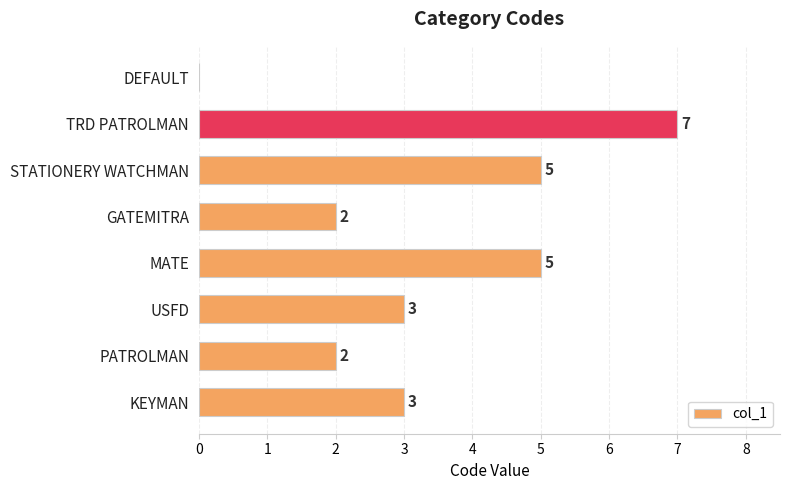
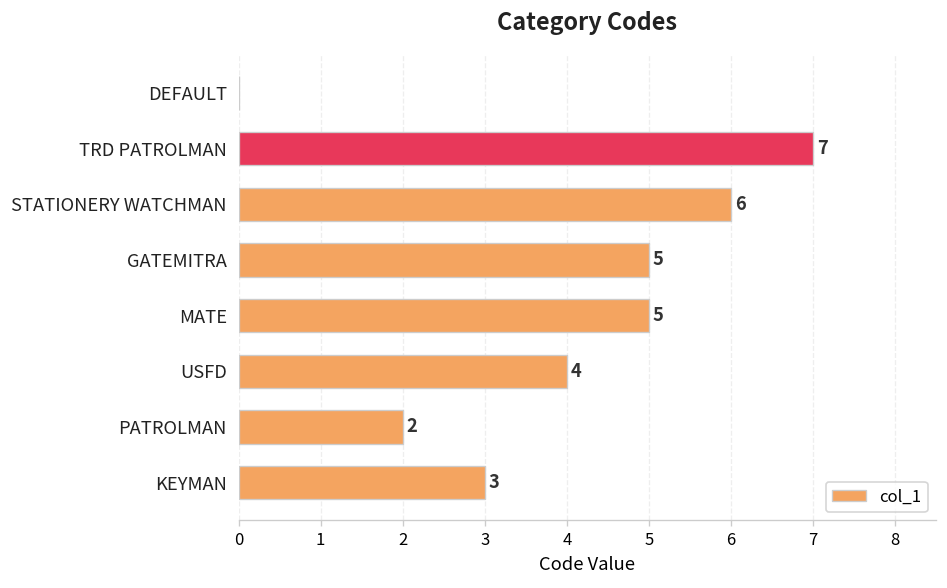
STATIONERY WATCHMAN: 5 -> 6
GATEMITRA: 2 -> 5
USFD: 3 -> 4
